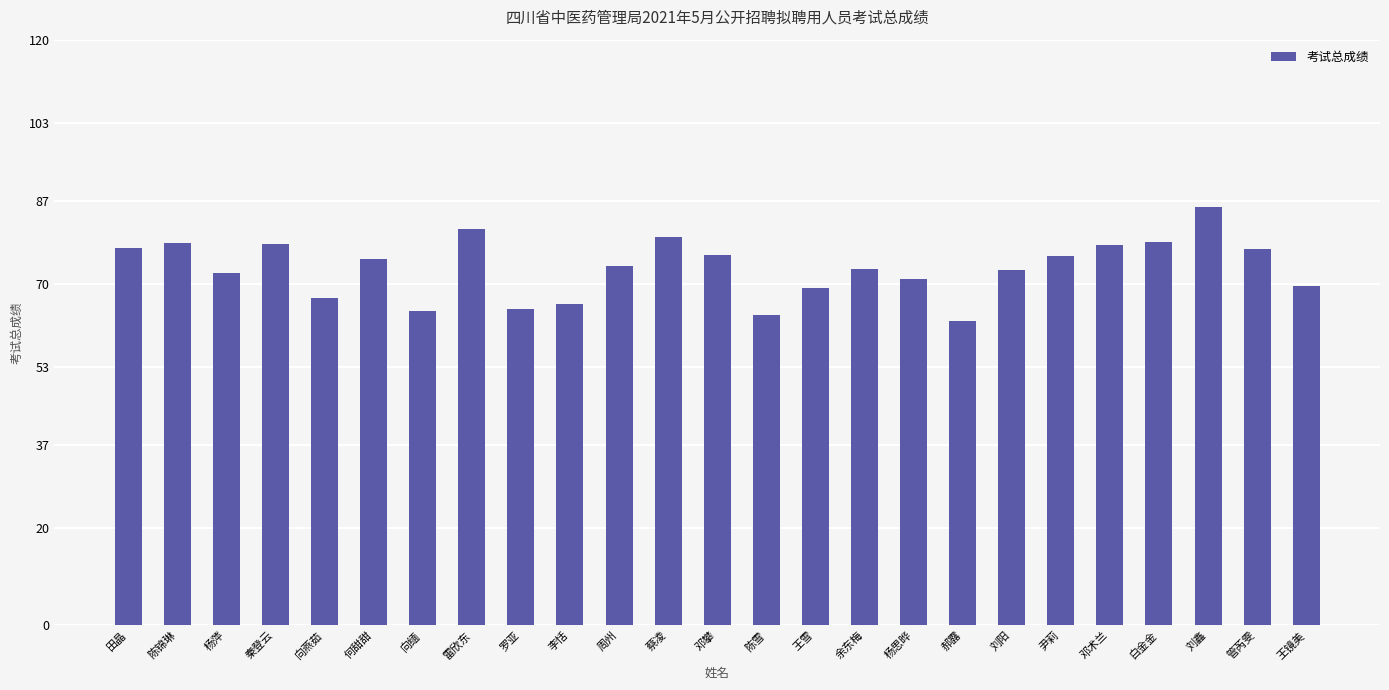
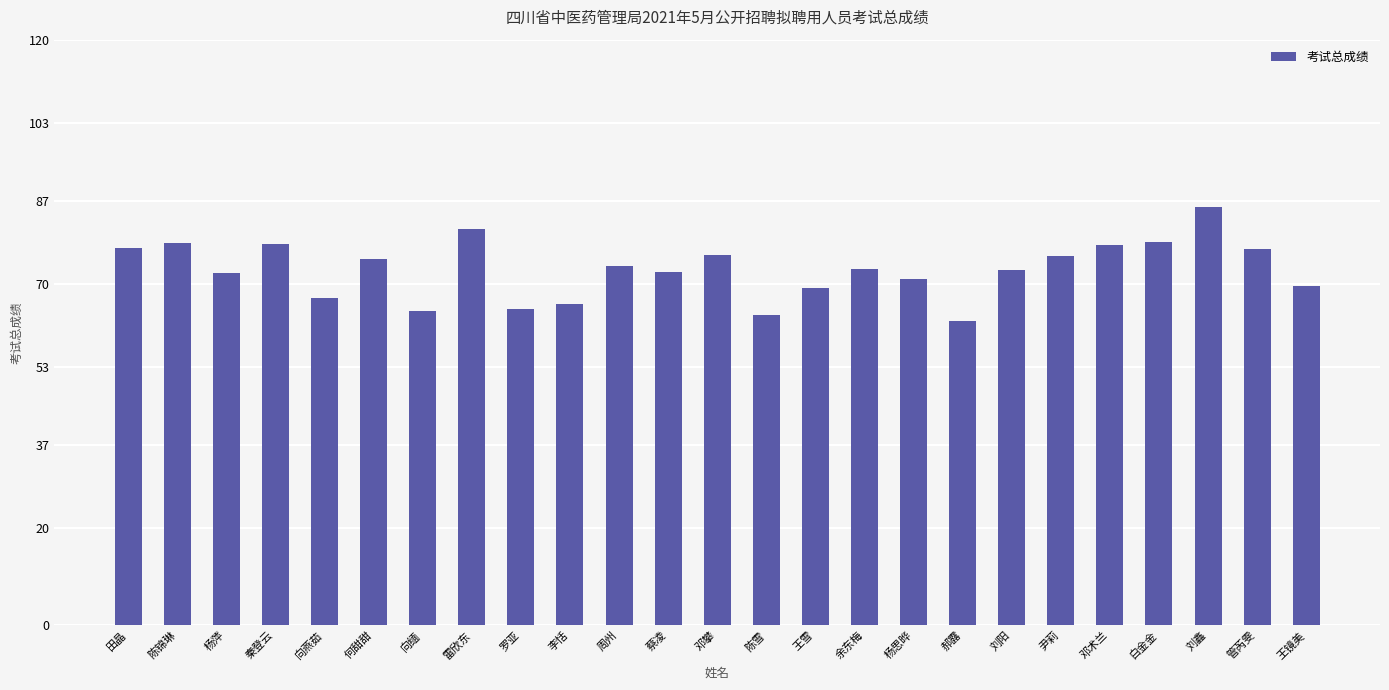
蔡凌: 80 -> 72
